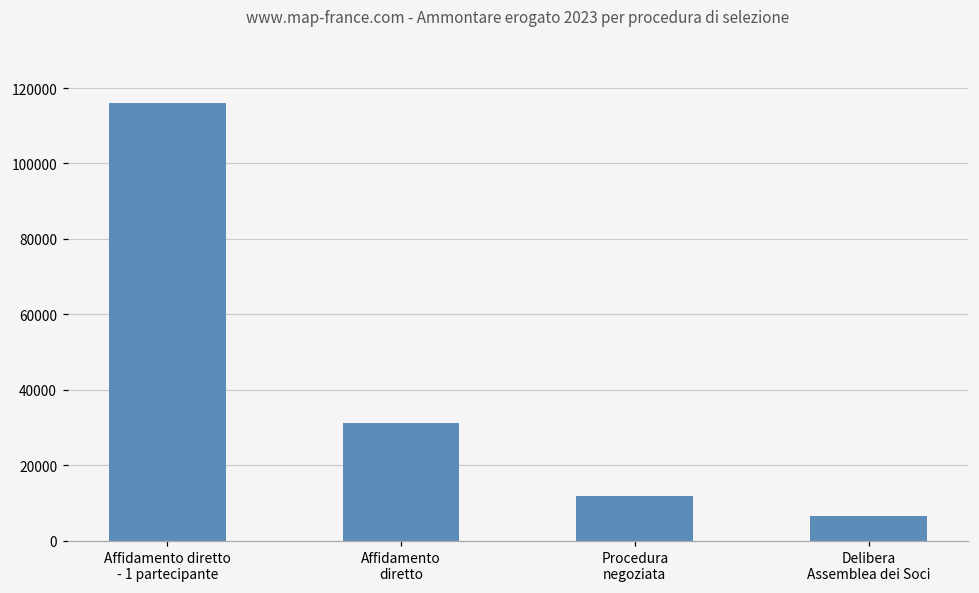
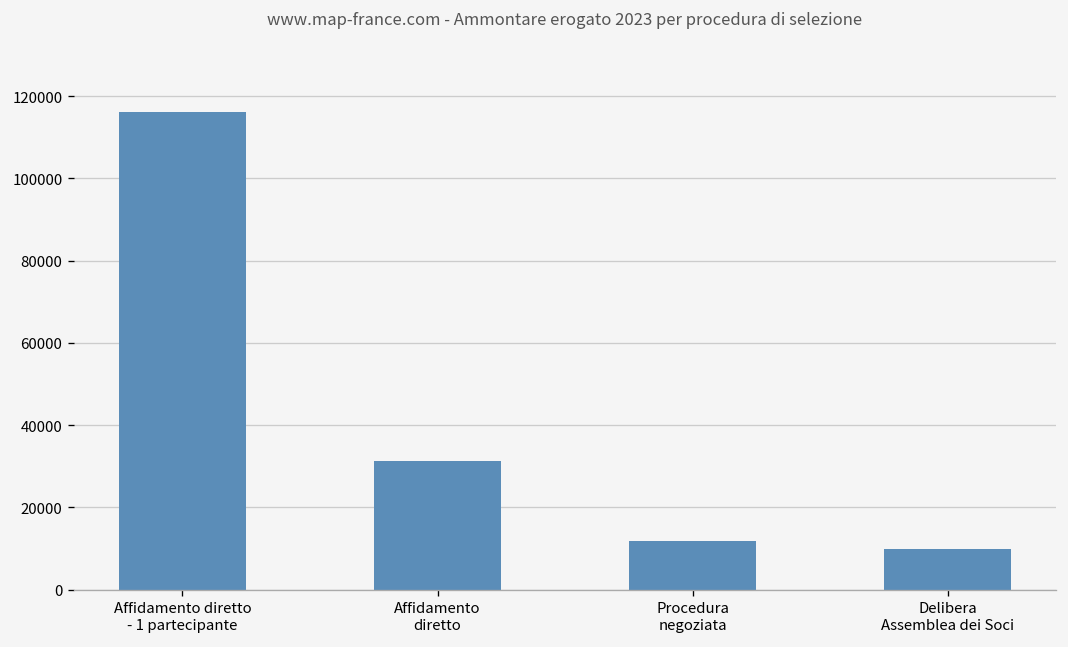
Delibera Assemblea dei Soci: 6000 -> 10000
